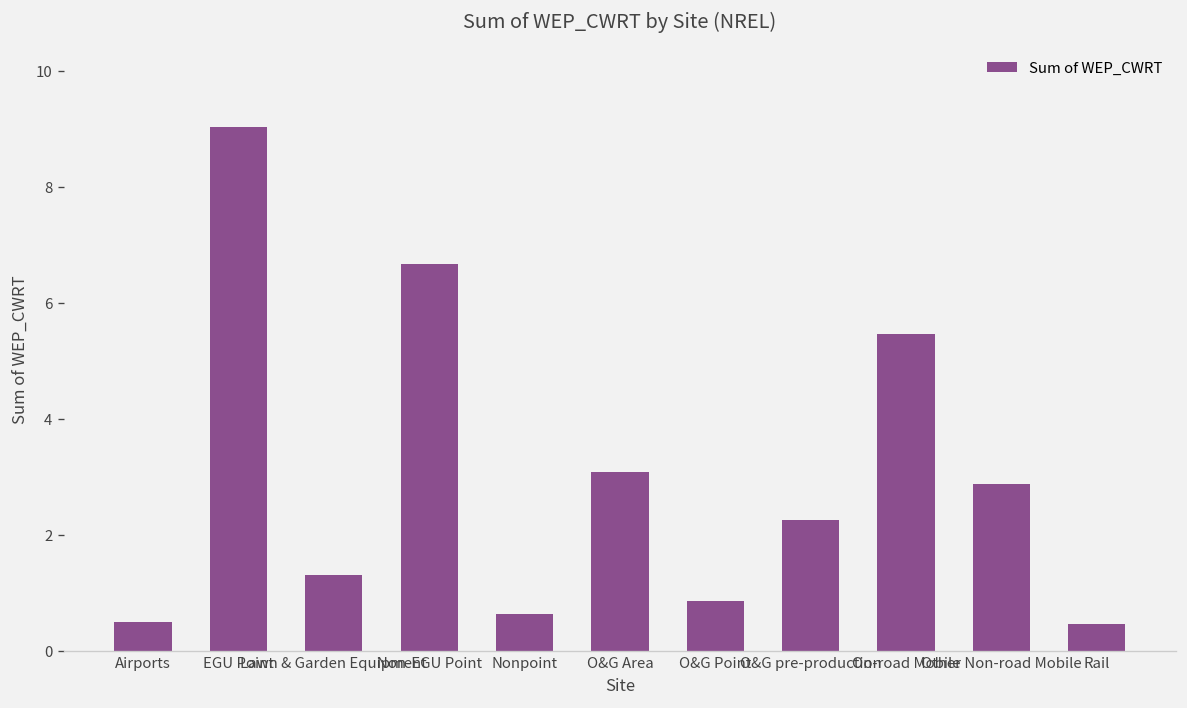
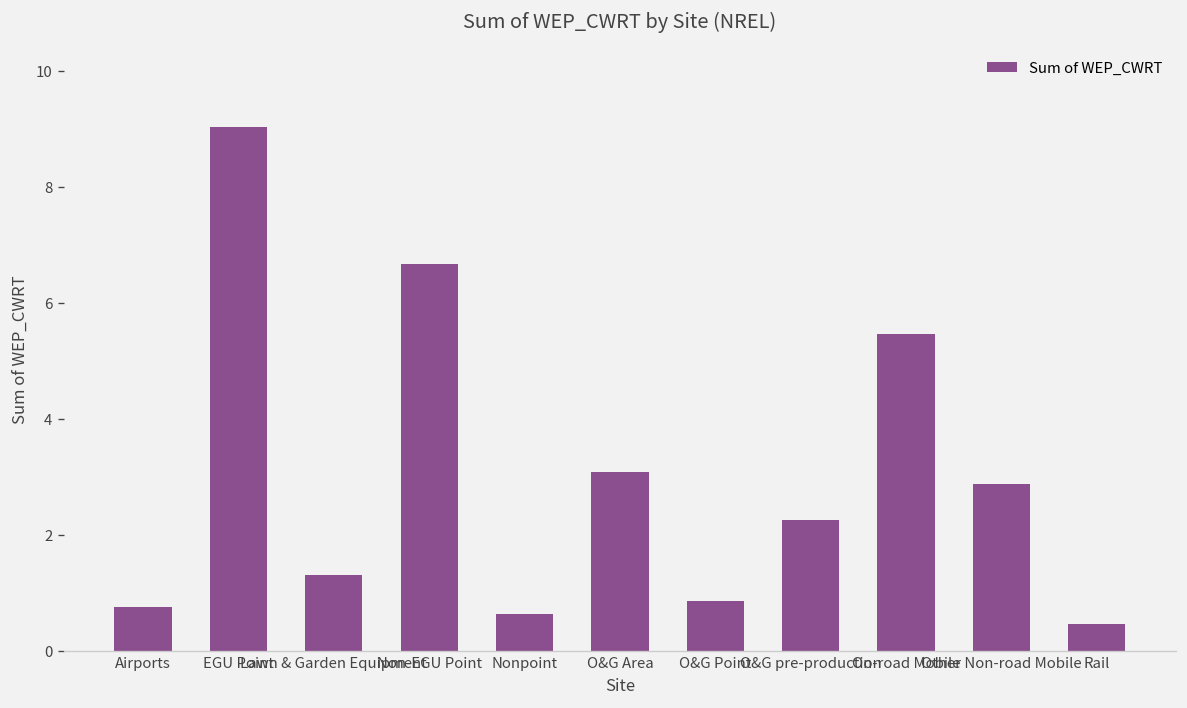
Airports: 0.5 -> 0.8
